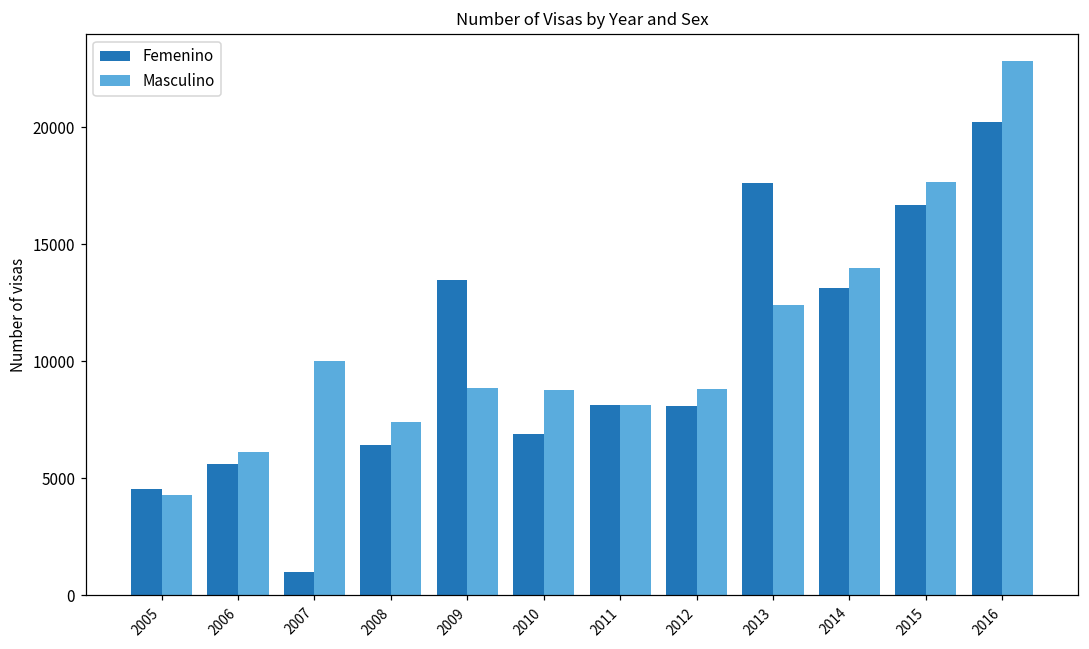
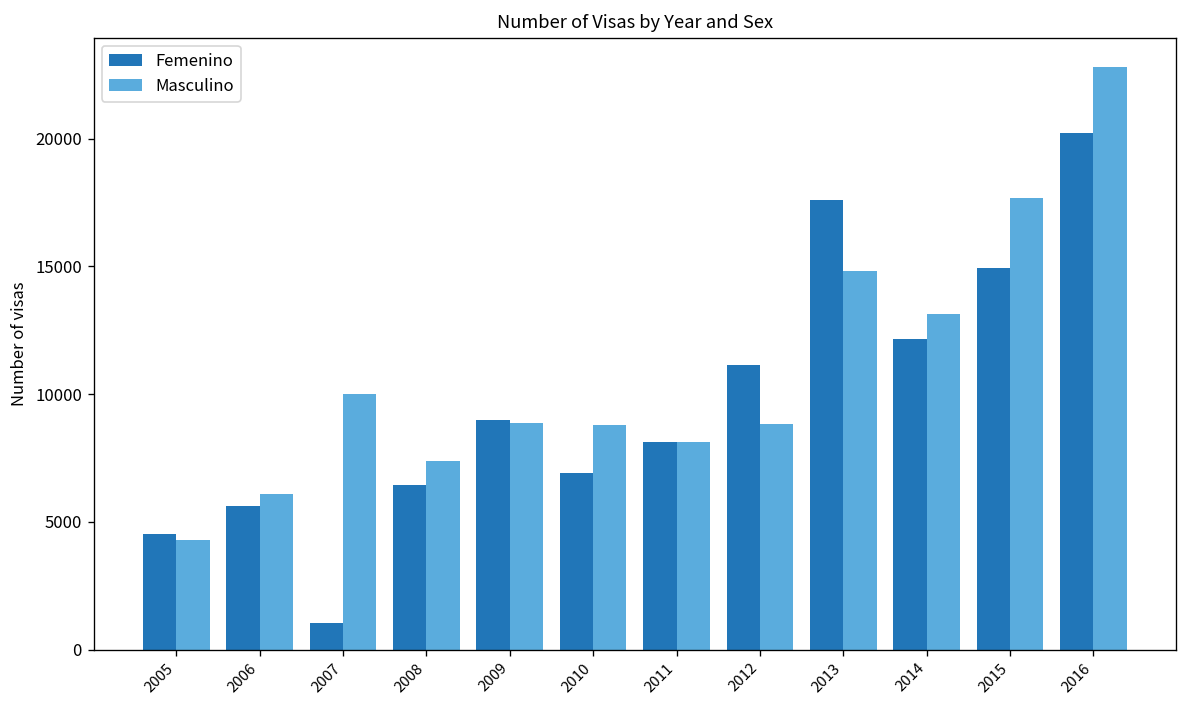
Femenino, 2009: 13500 -> 9000
Femenino, 2012: 8100 -> 11100
Masculino, 2013: 12400 -> 14800
Femenino, 2014: 13100 -> 12100
Masculino, 2014: 14000 -> 13100
Femenino, 2015: 16700 -> 14900
